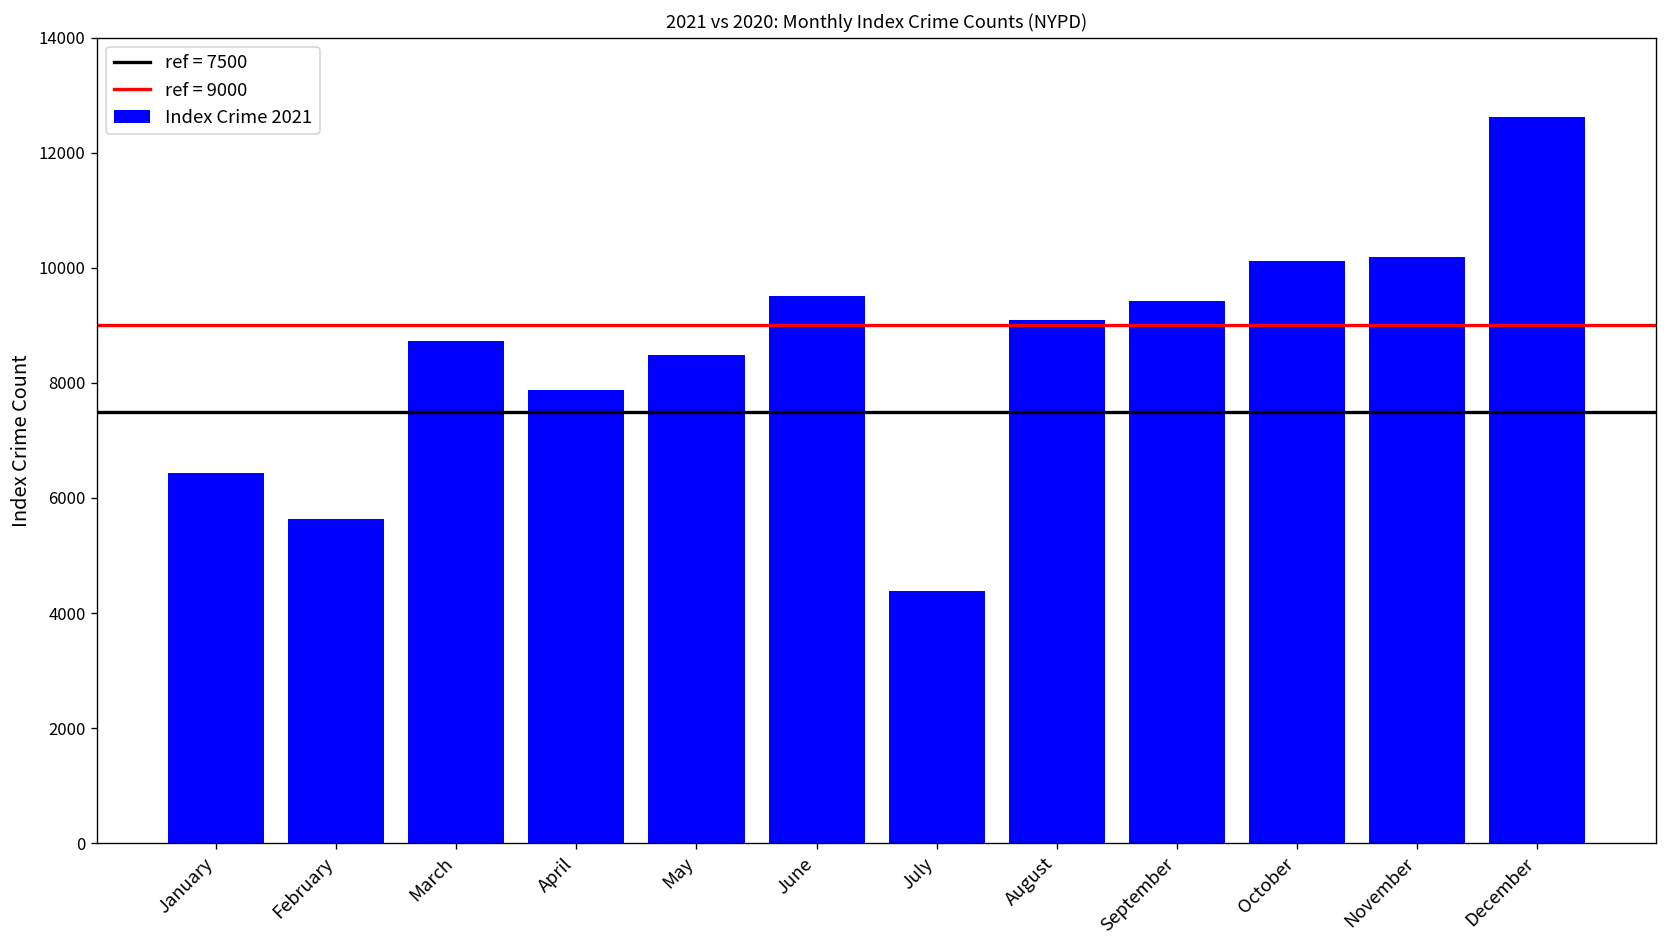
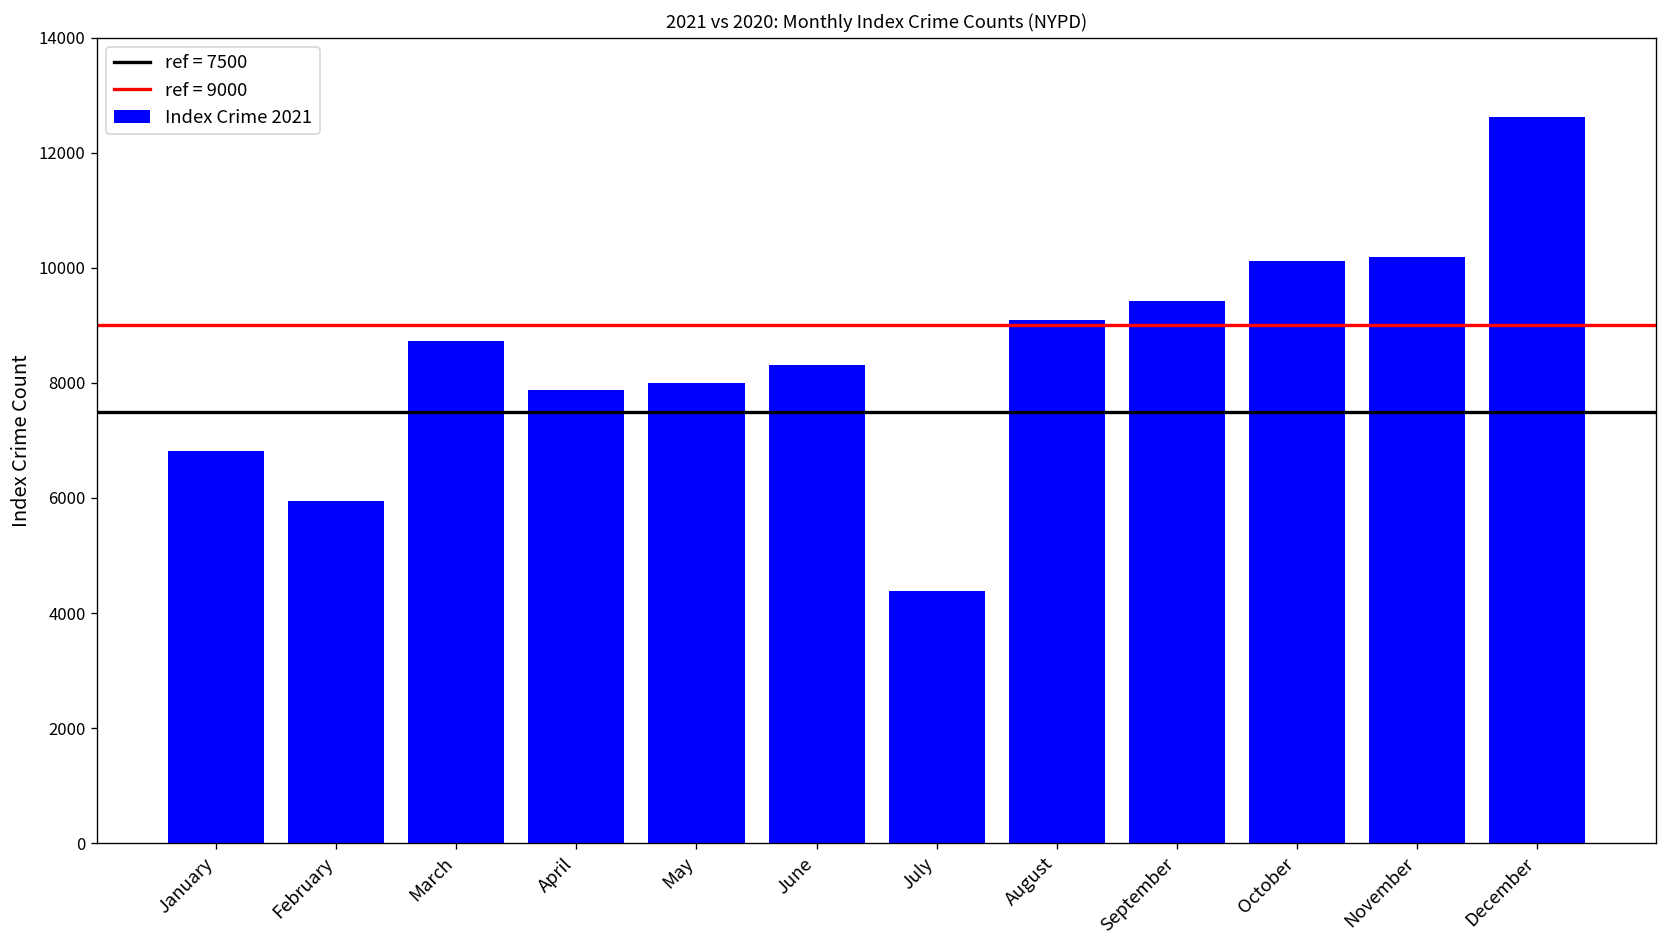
January: 6400 -> 6800
February: 5600 -> 6000
May: 8500 -> 8000
June: 9500 -> 8300
